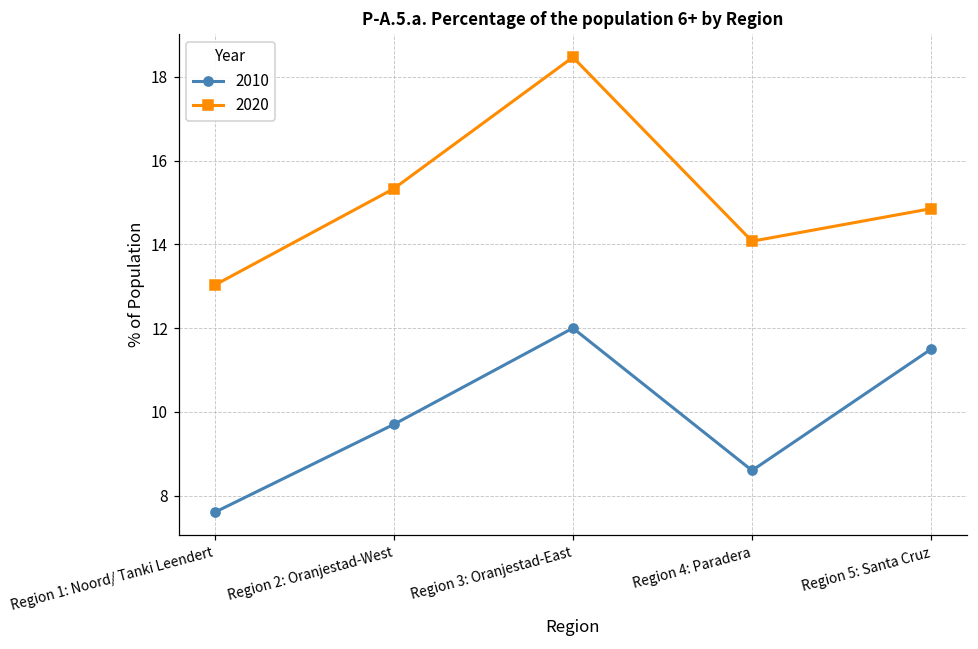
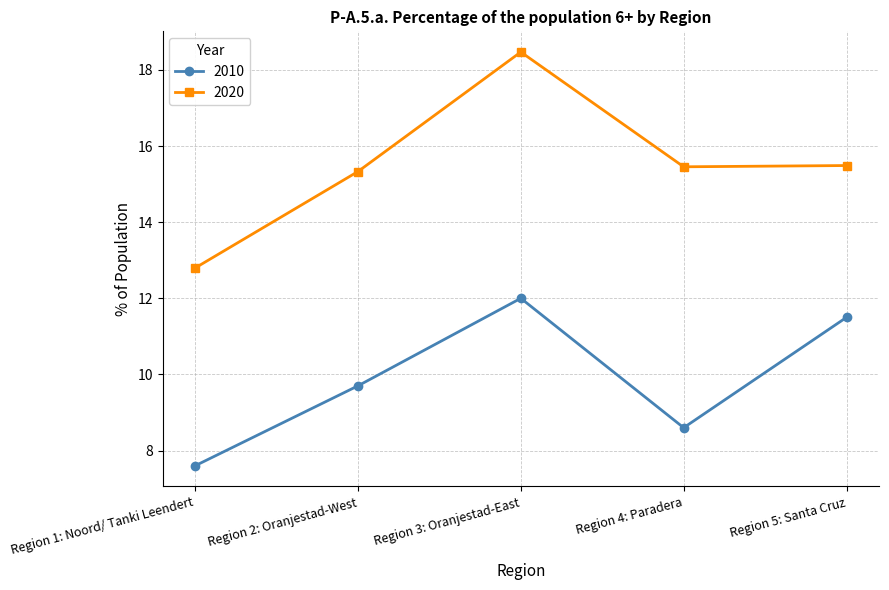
2020, Region 1: Noord/ Tanki Leendert: 13.0 -> 12.8
2020, Region 4: Paradera: 14.1 -> 15.5
2020, Region 5: Santa Cruz: 14.9 -> 15.5
